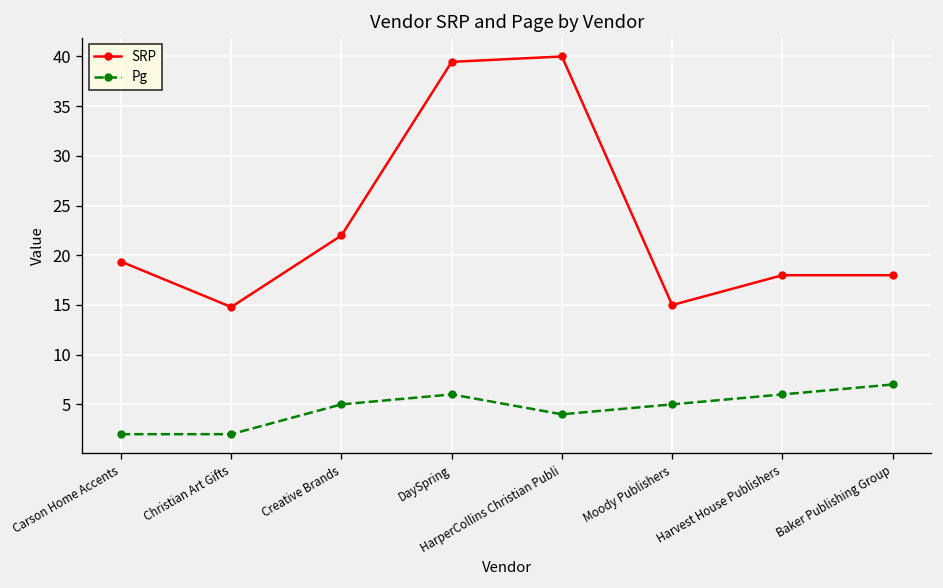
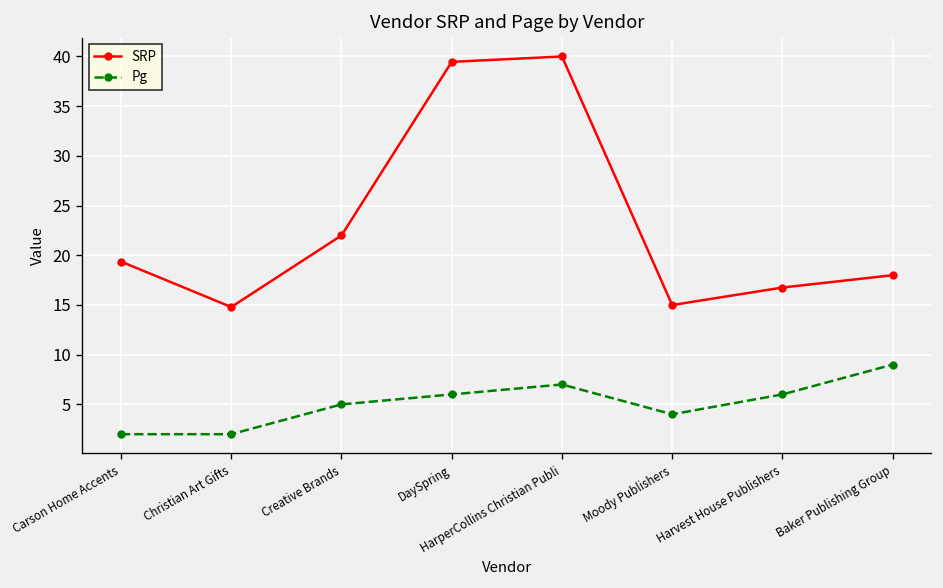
Pg, HarperCollins Christian Publi: 4 -> 7
Pg, Moody Publishers: 5 -> 4
SRP, Harvest House Publishers: 18 -> 17
Pg, Baker Publishing Group: 7 -> 9
